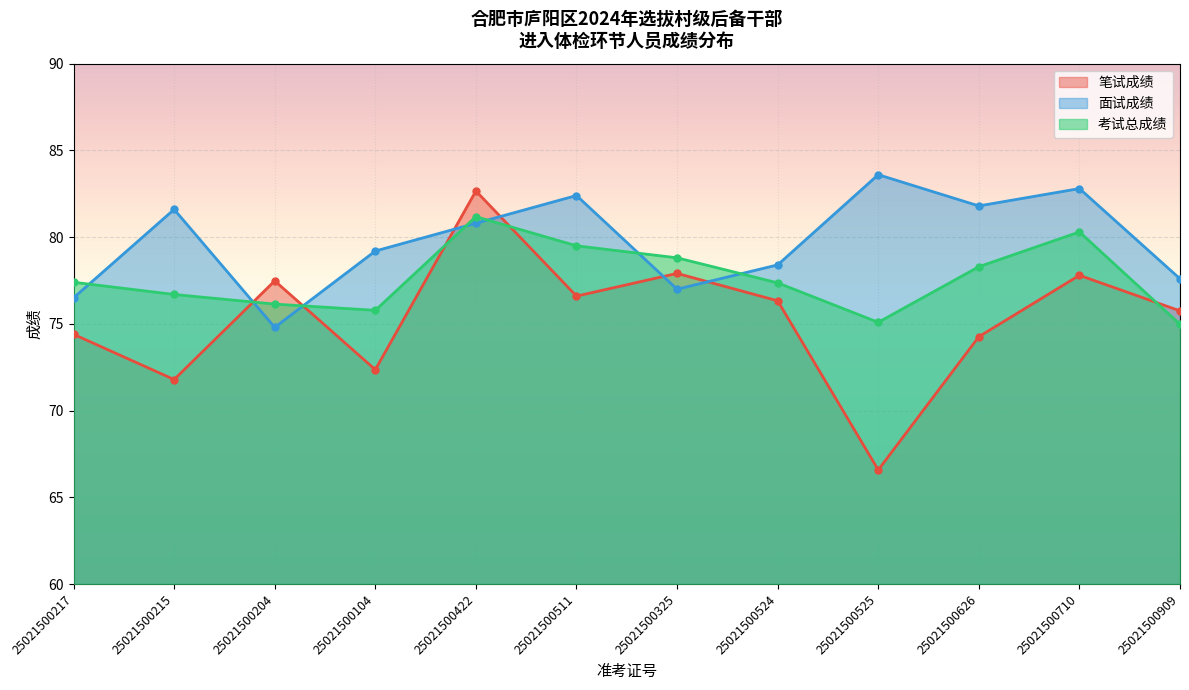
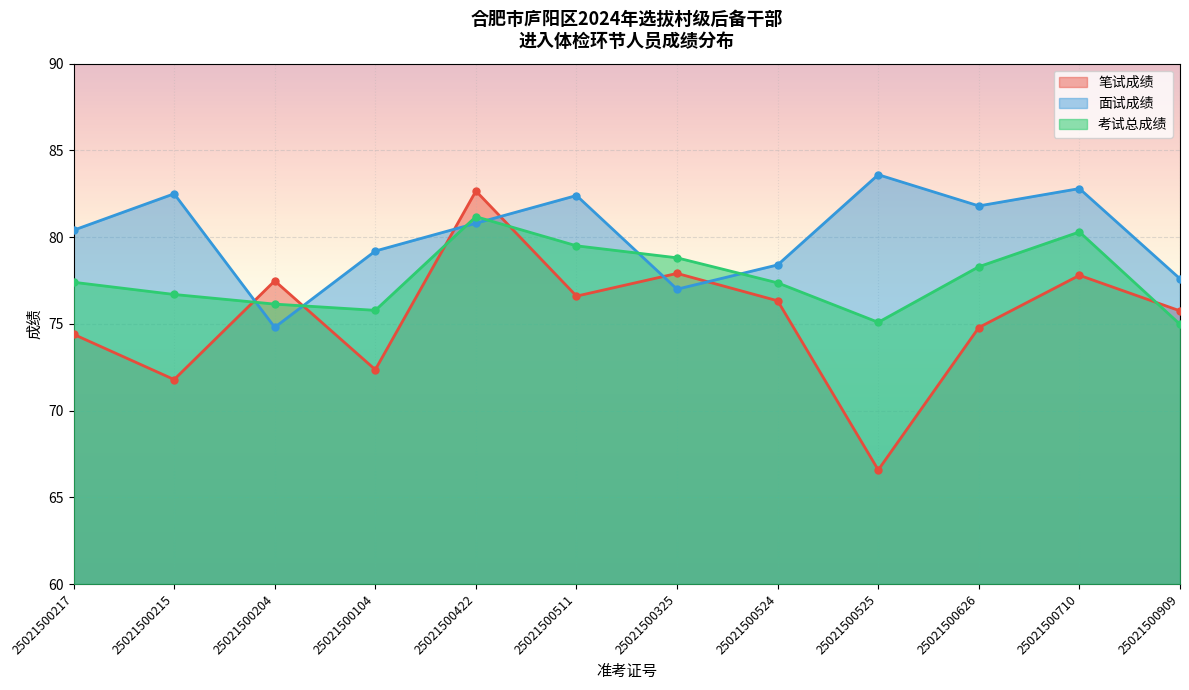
面试成绩, 25021500217: 76.5 -> 80.4
面试成绩, 25021500215: 81.6 -> 82.5
笔试成绩, 25021500626: 74.3 -> 74.8
